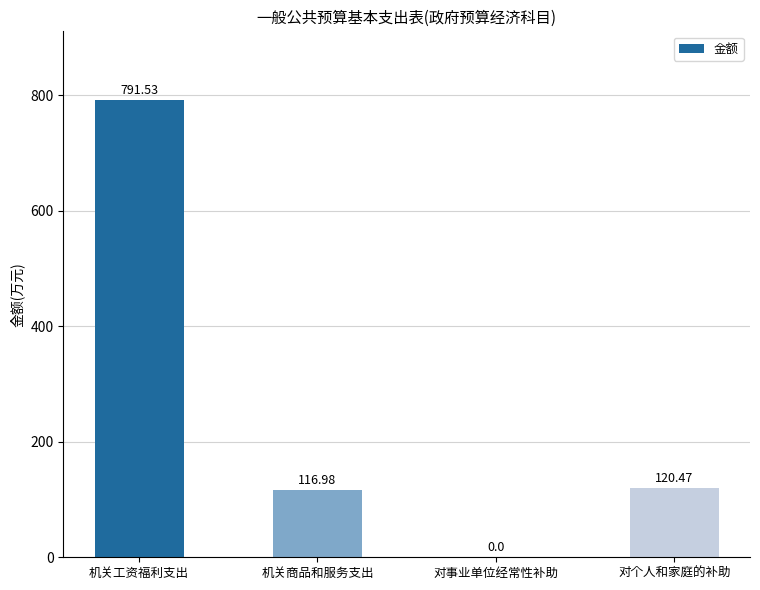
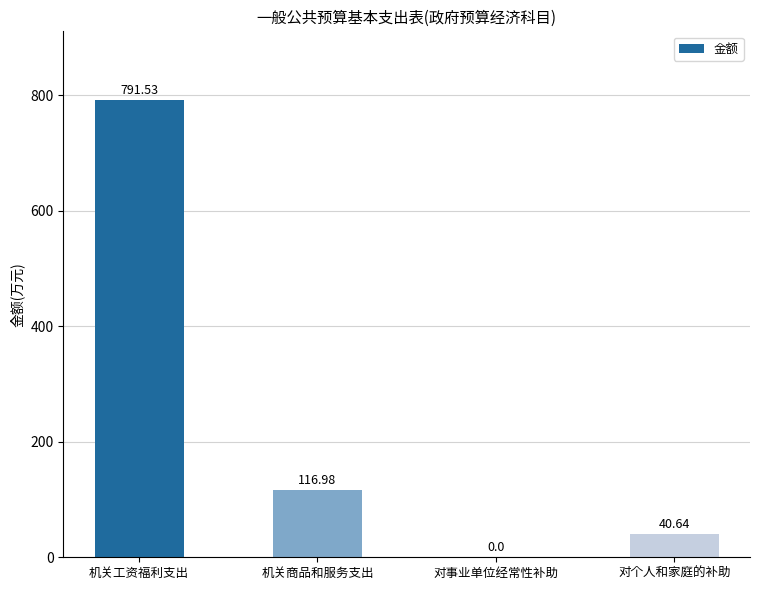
对个人和家庭的补助: 120.47 -> 40.64
